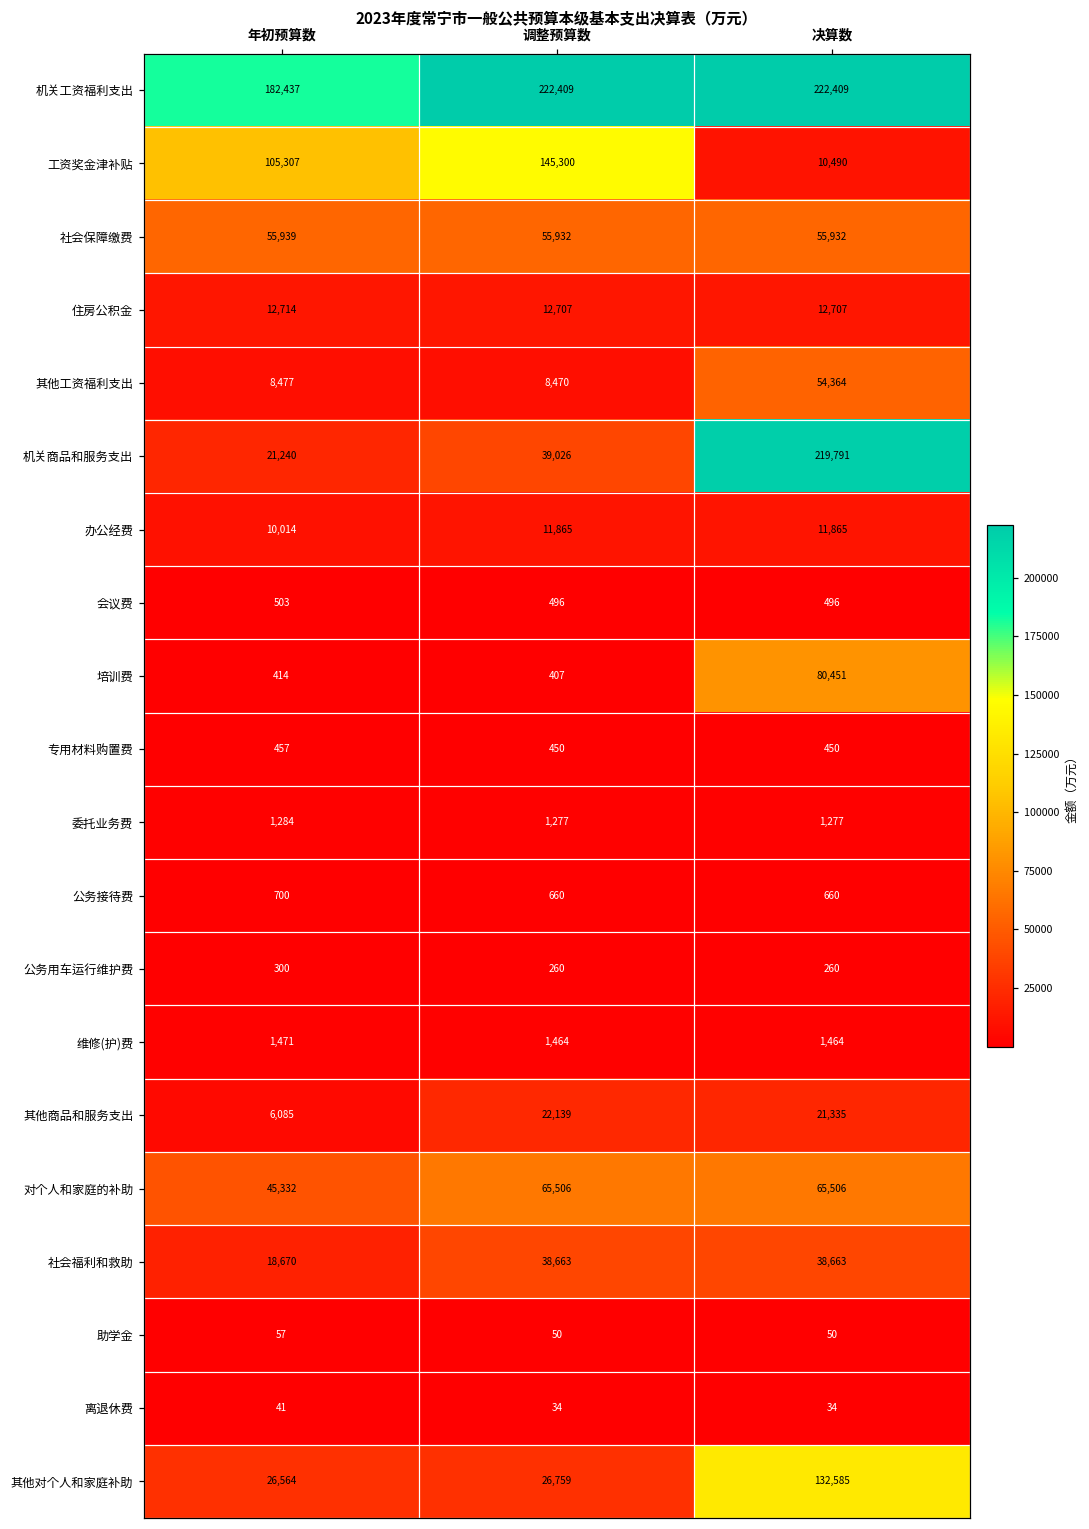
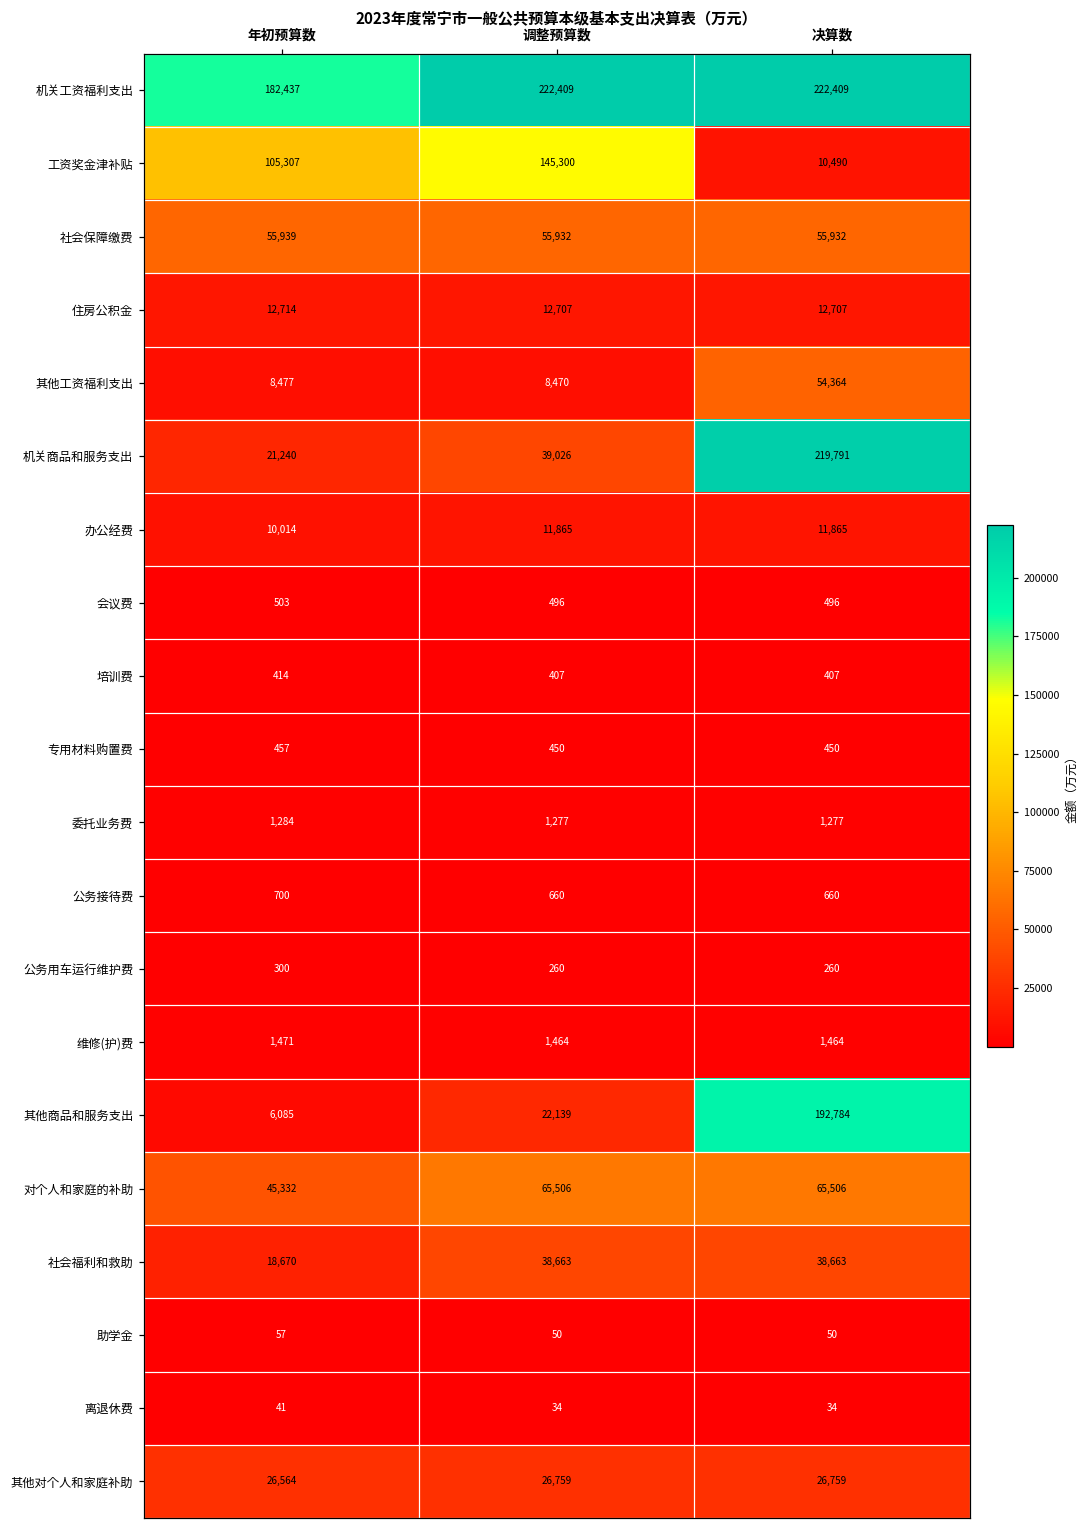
培训费, 决算数: 80,451 -> 407
其他商品和服务支出, 决算数: 21,335 -> 192,784
其他对个人和家庭补助, 决算数: 132,585 -> 26,759
